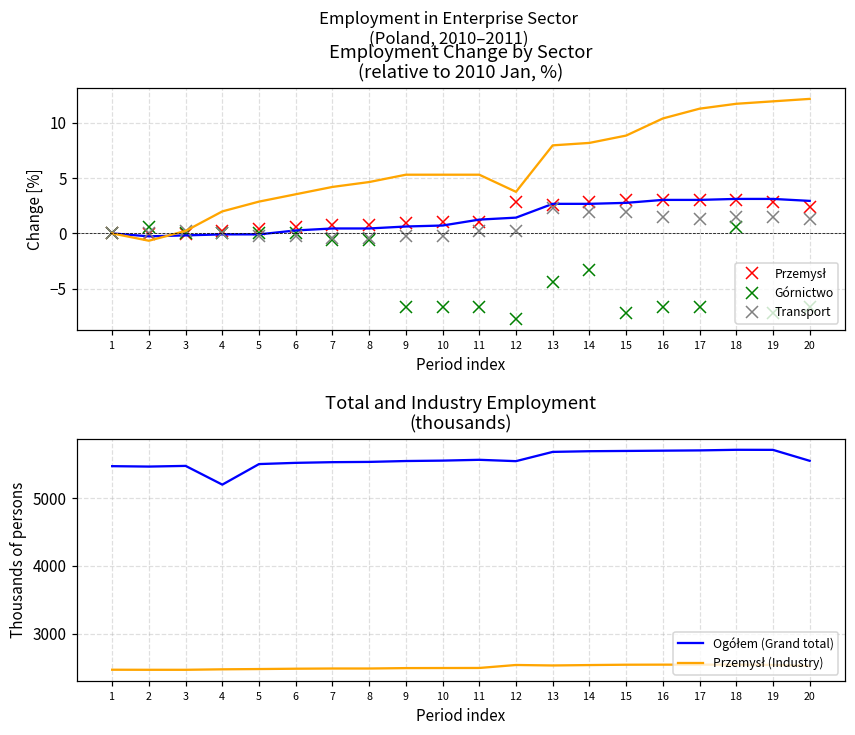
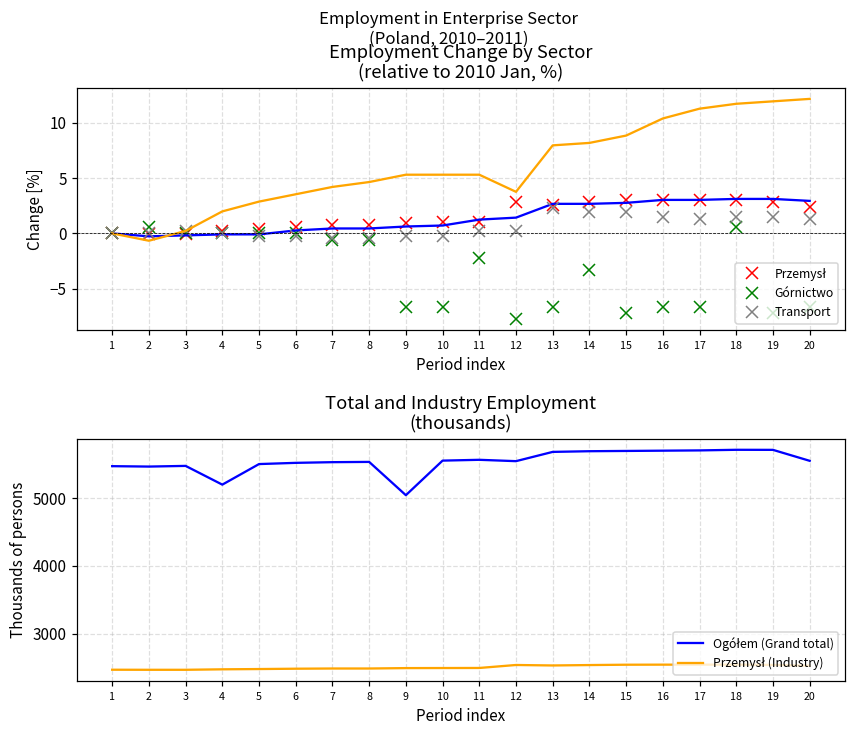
Employment Change by Sector (relative to 2010 Jan, %), Górnictwo, 11: -6.6 -> -2.2
Employment Change by Sector (relative to 2010 Jan, %), Górnictwo, 13: -4.4 -> -6.6
Total and Industry Employment (thousands), Ogółem (Grand total), 9: 5600 -> 5000
